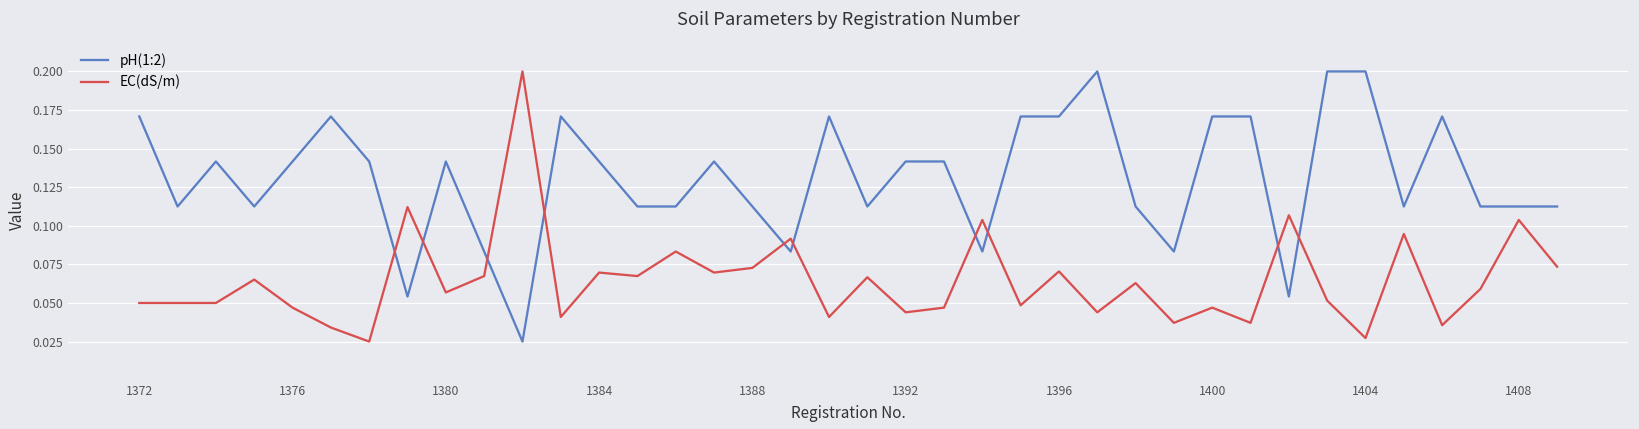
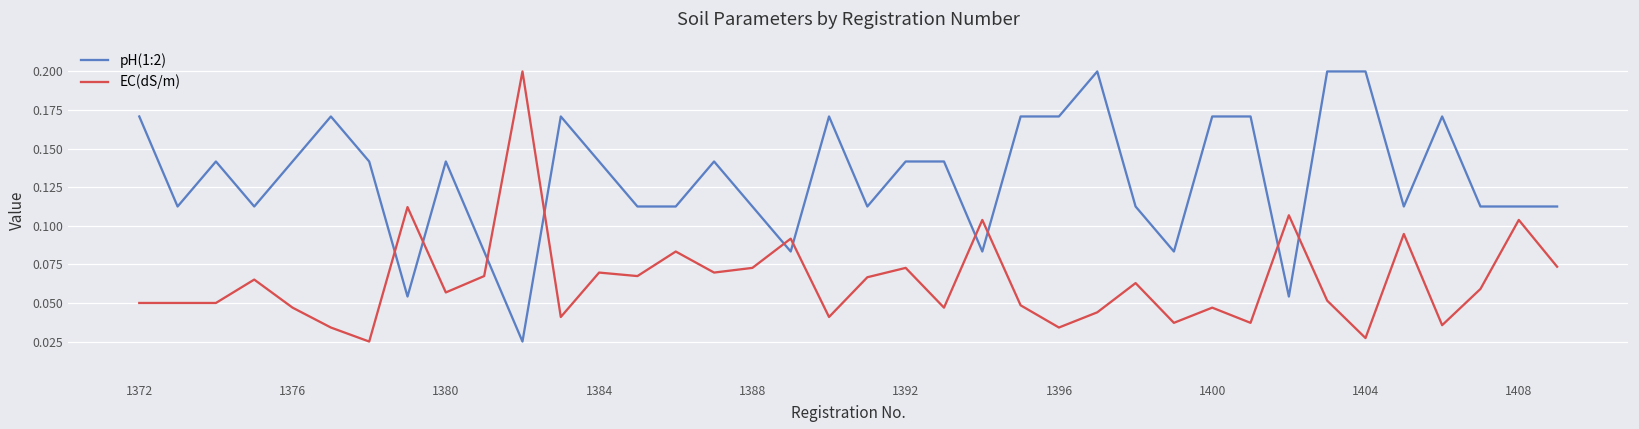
EC(dS/m), 1392: 0.044 -> 0.073
EC(dS/m), 1396: 0.070 -> 0.034
